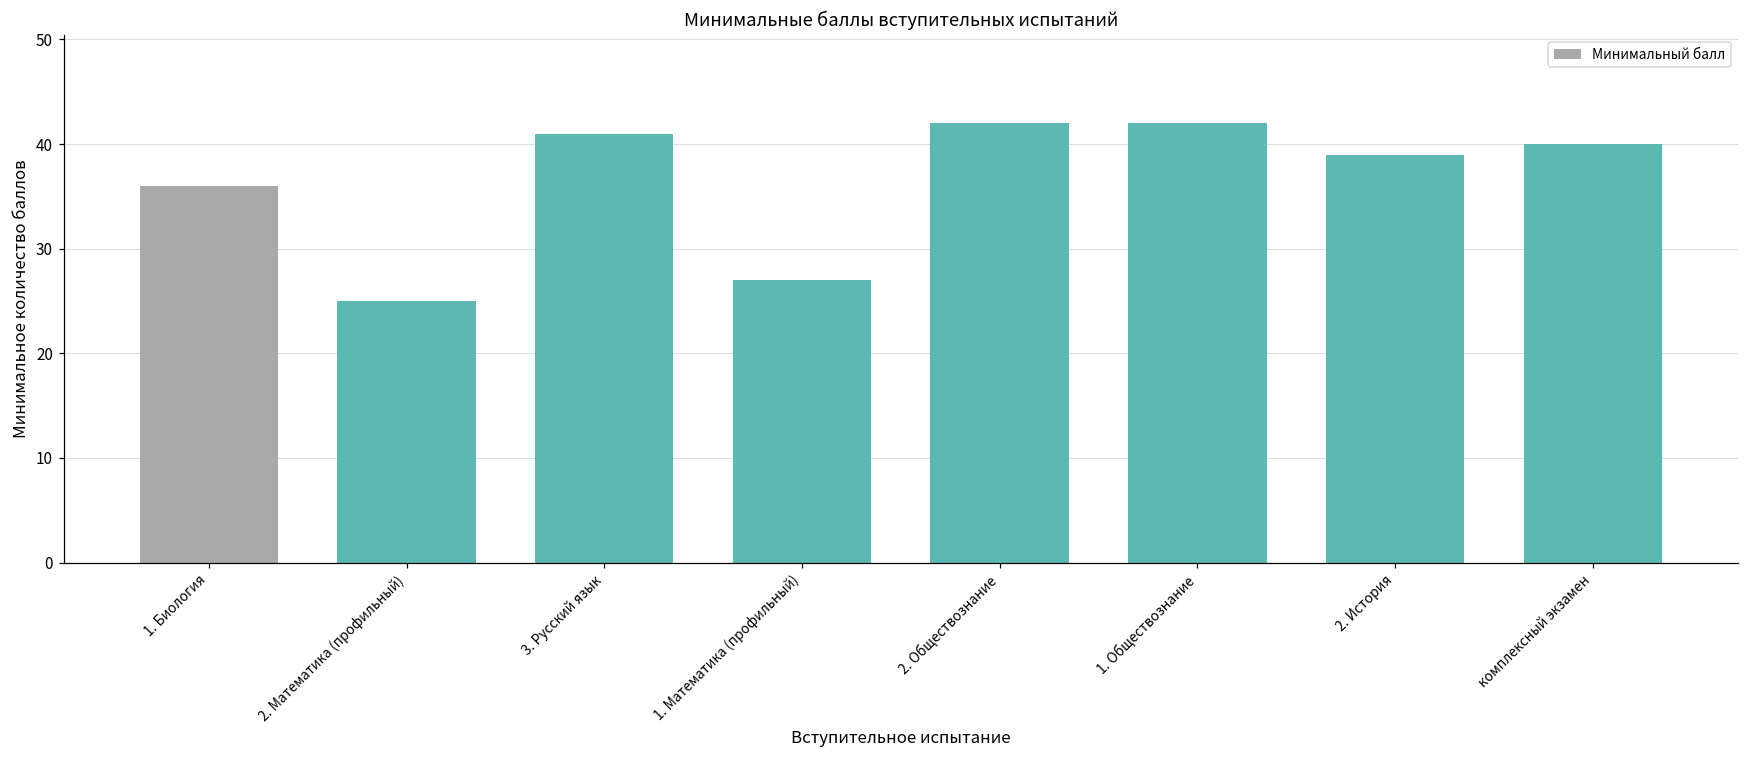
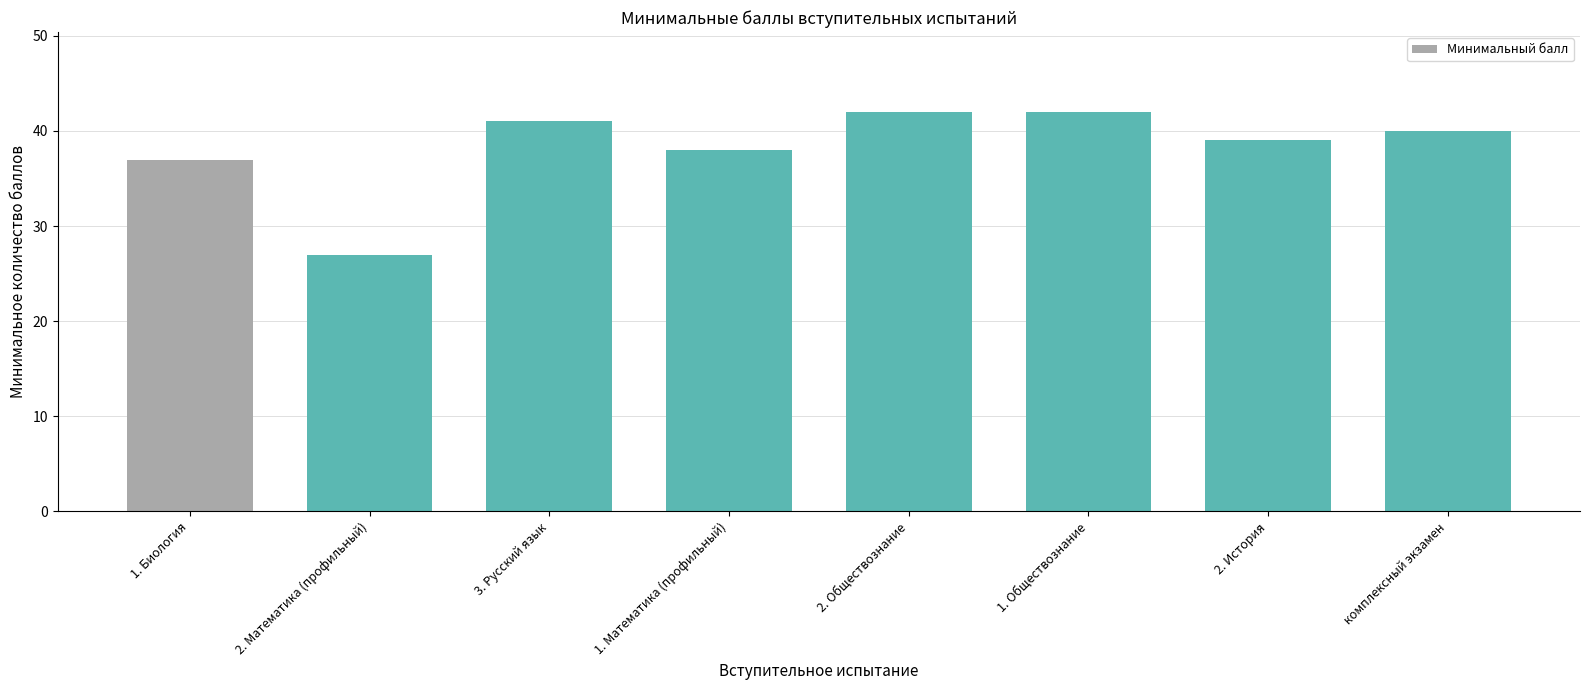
1. Биология: 36 -> 37
2. Математика (профильный): 25 -> 27
1. Математика (профильный): 27 -> 38
